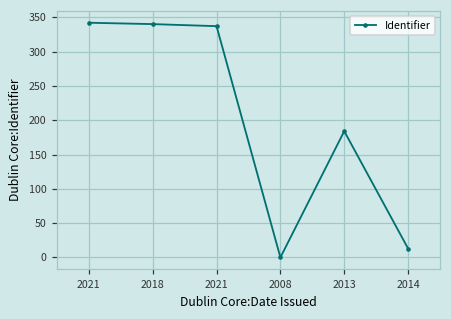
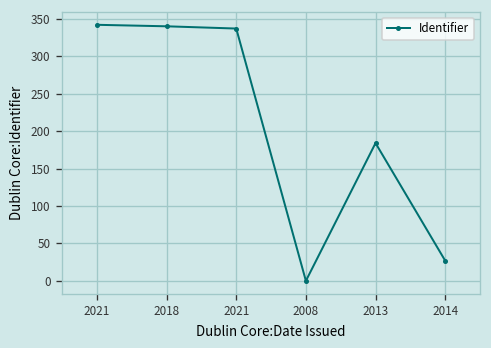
2014: 10 -> 30
